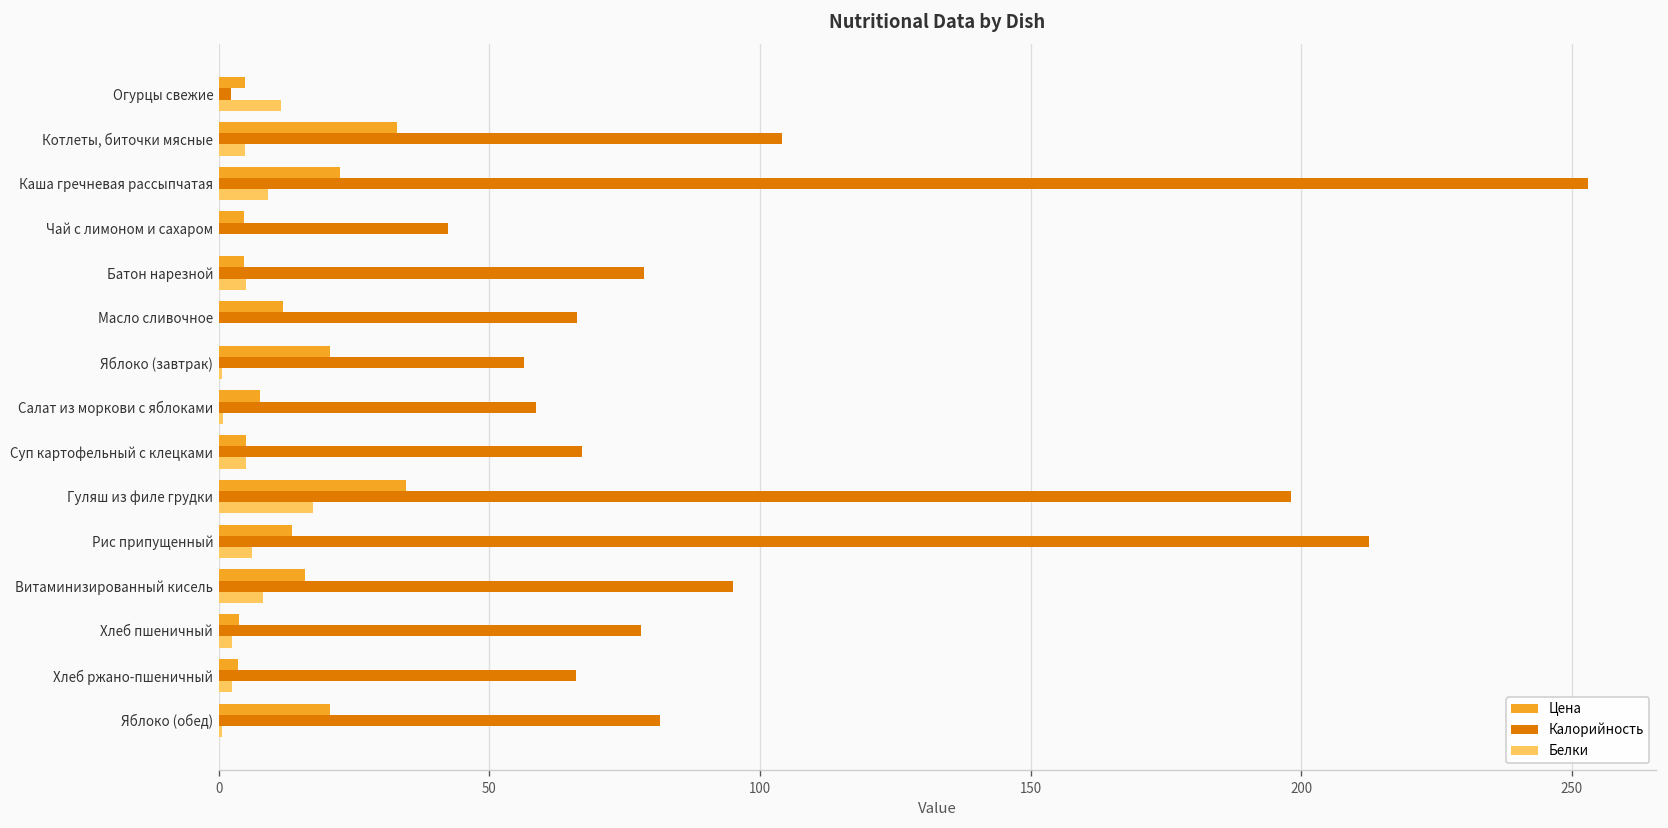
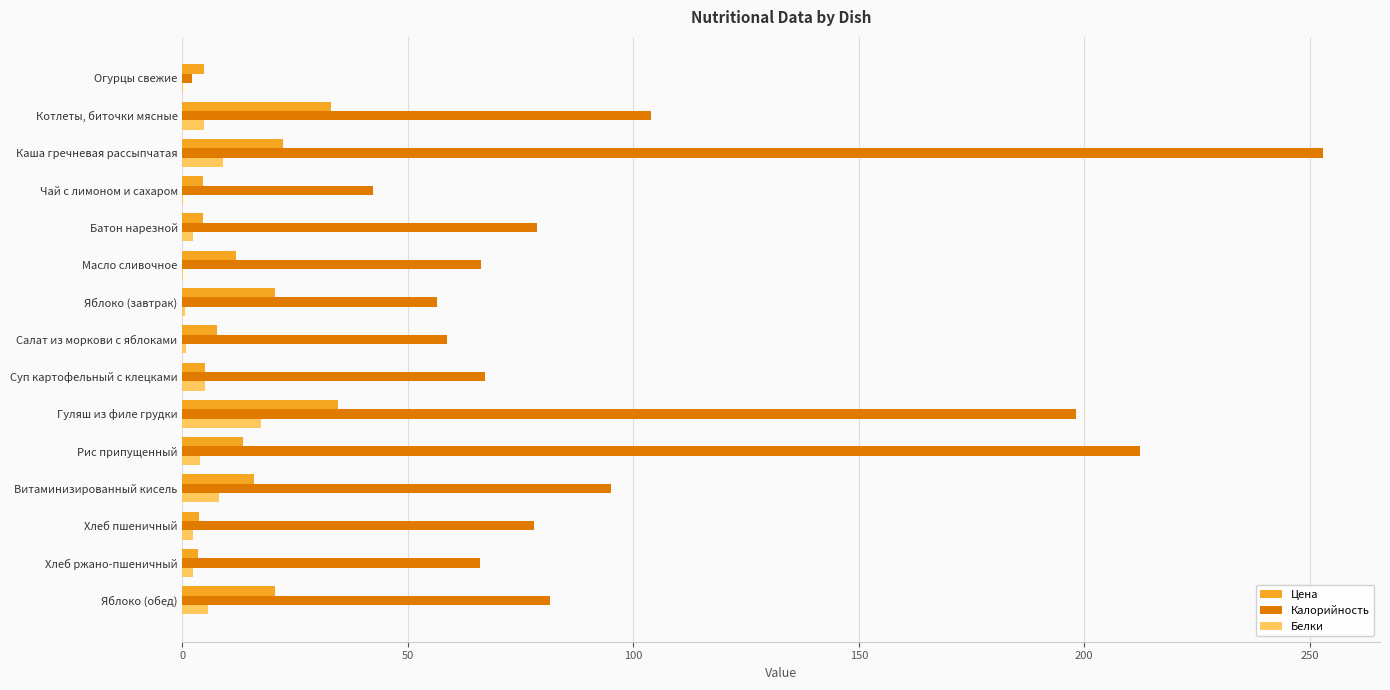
Белки, Огурцы свежие: 11 -> 0
Белки, Батон нарезной: 5 -> 2
Белки, Рис припущенный: 6 -> 4
Белки, Яблоко (обед): 0 -> 6
